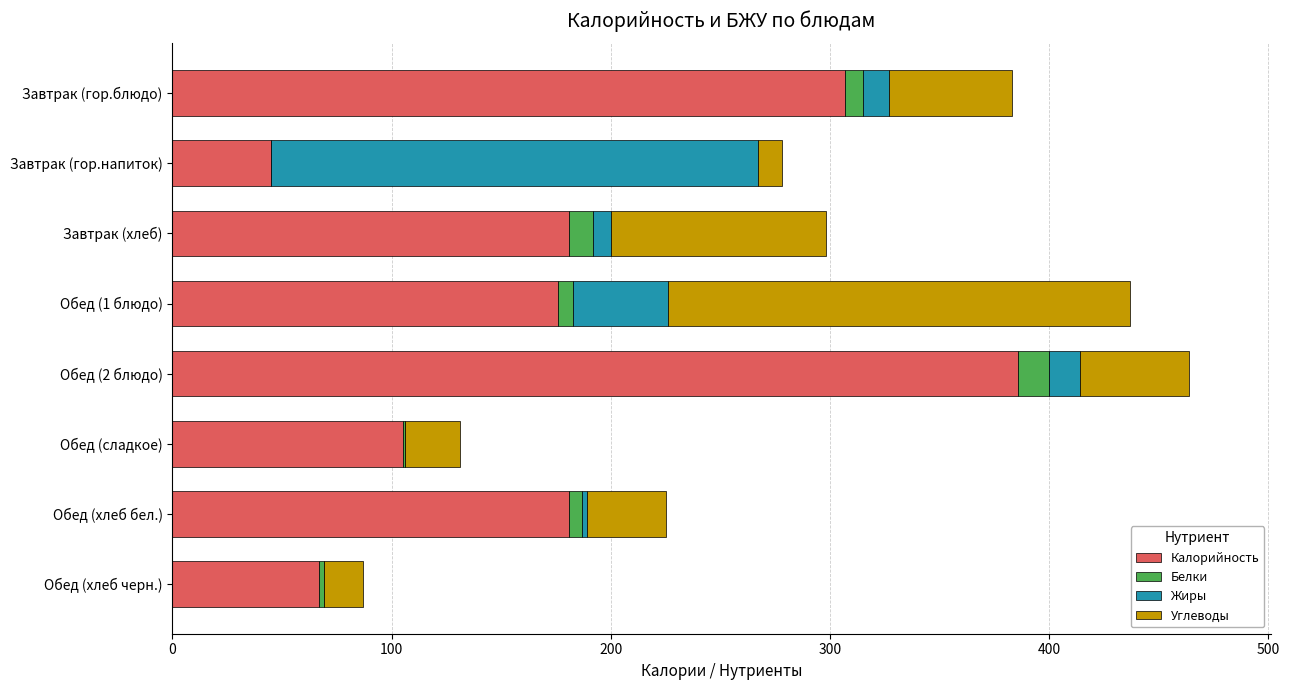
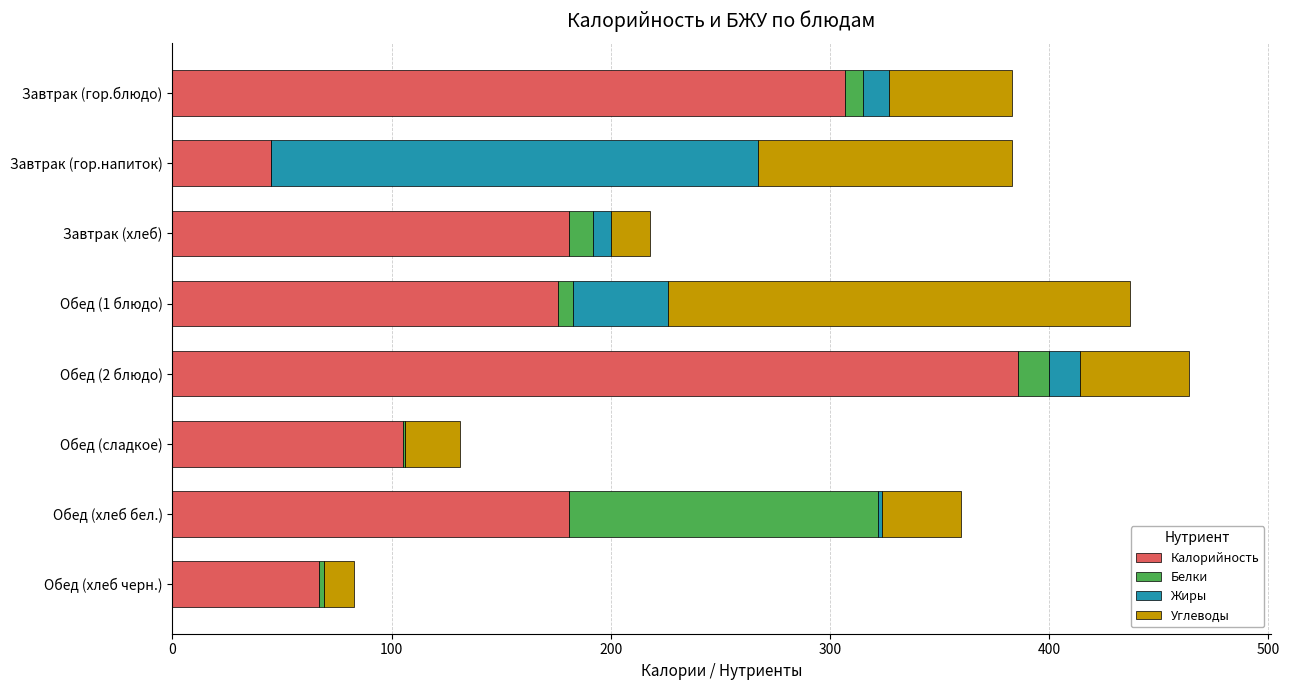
Углеводы, Завтрак (гор.напиток): 11 -> 116
Углеводы, Завтрак (хлеб): 98 -> 18
Белки, Обед (хлеб бел.): 6 -> 141
Углеводы, Обед (хлеб черн.): 18 -> 14
